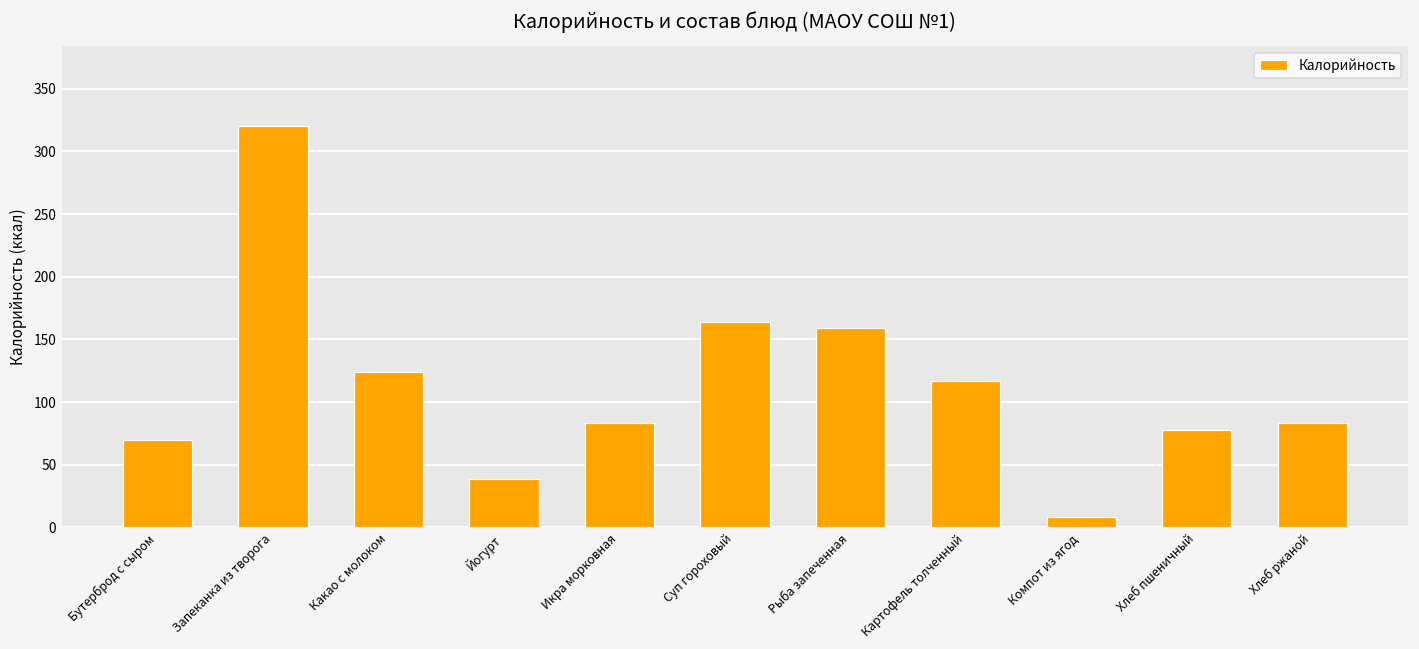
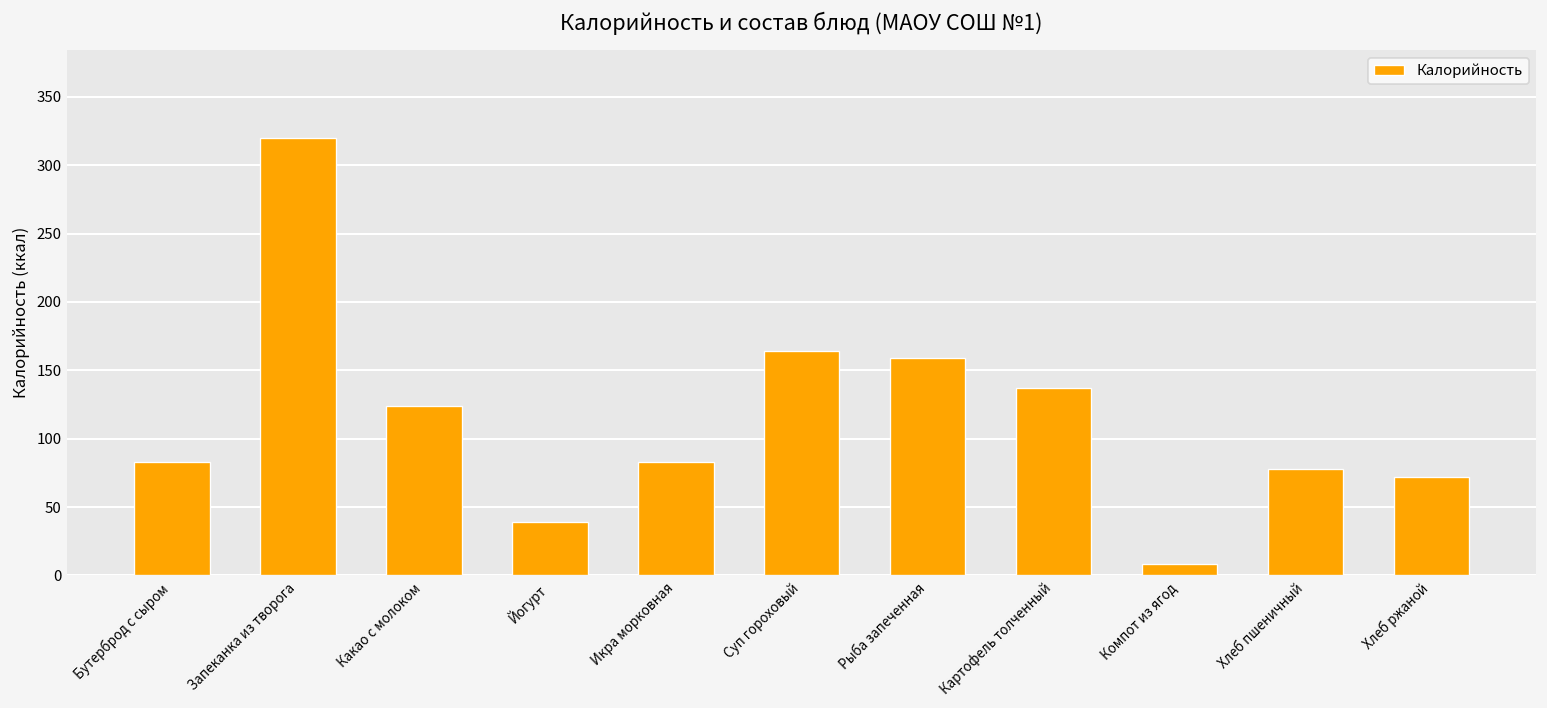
Бутерброд с сыром: 70 -> 83
Картофель толченный: 117 -> 137
Хлеб ржаной: 83 -> 72
